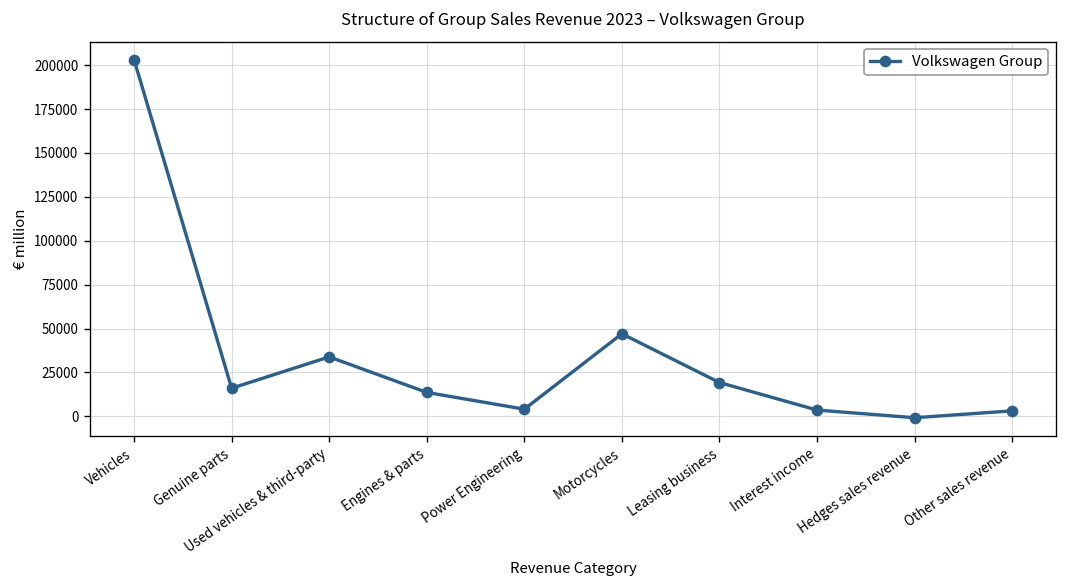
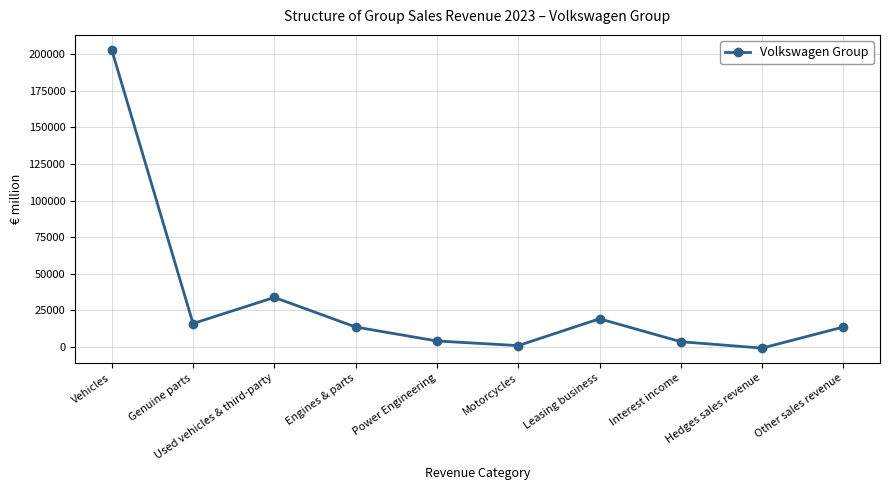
Motorcycles: 47000 -> 1000
Other sales revenue: 3000 -> 14000
